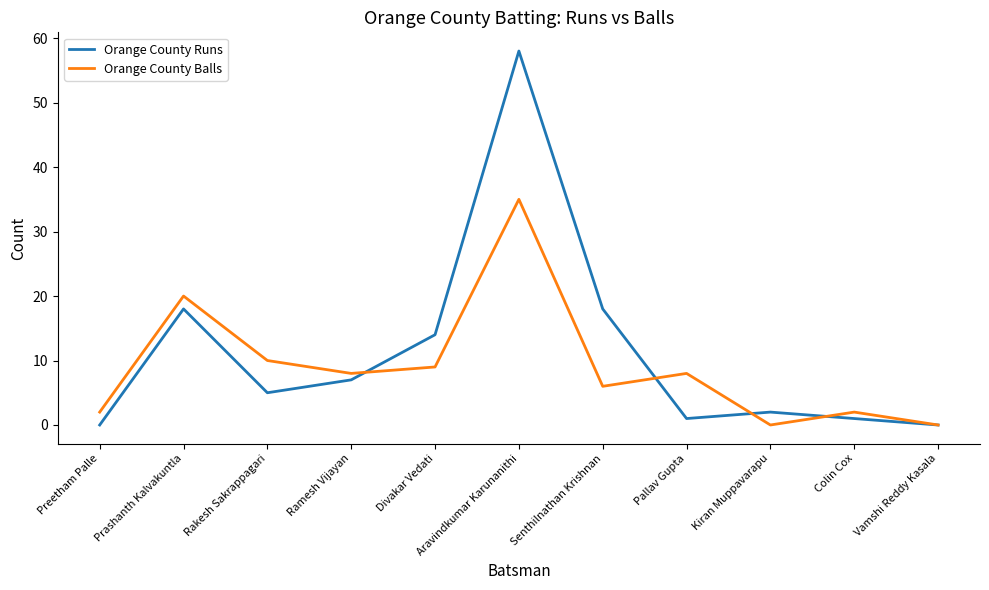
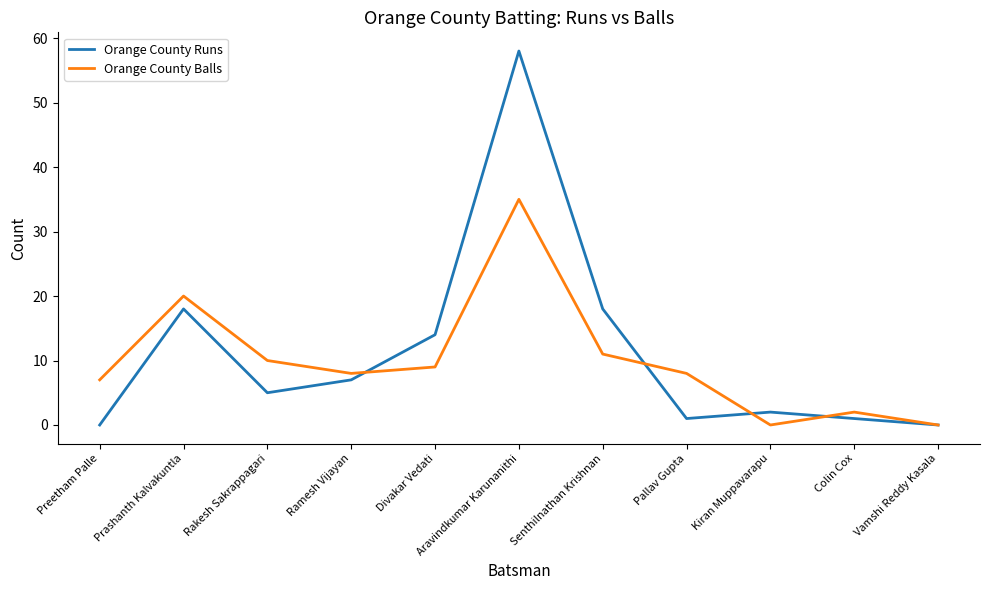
Orange County Balls, Preetham Palle: 2 -> 7
Orange County Balls, Senthilnathan Krishnan: 6 -> 11
